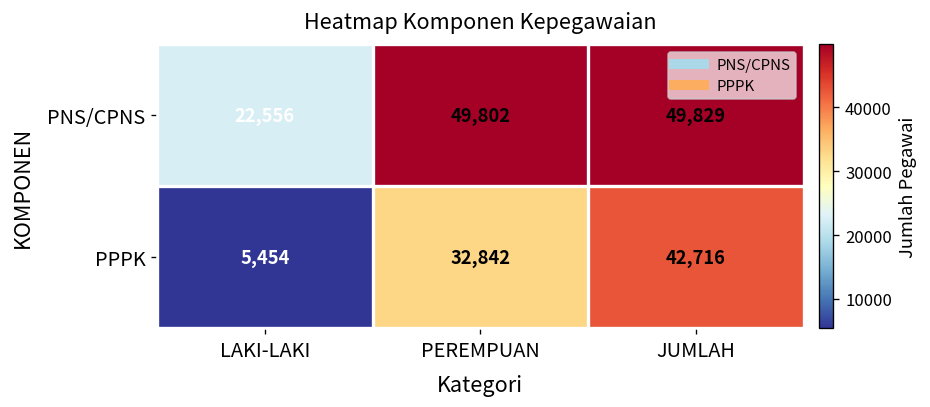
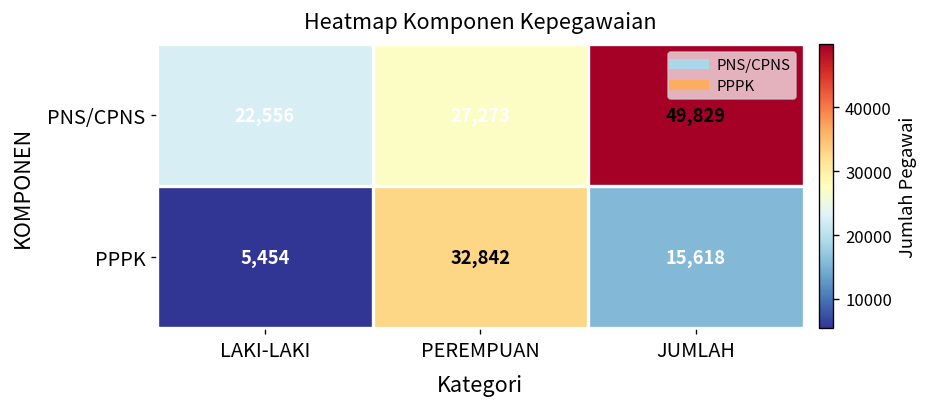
PNS/CPNS, PEREMPUAN: 49,802 -> 27,273
PPPK, JUMLAH: 42,716 -> 15,618
